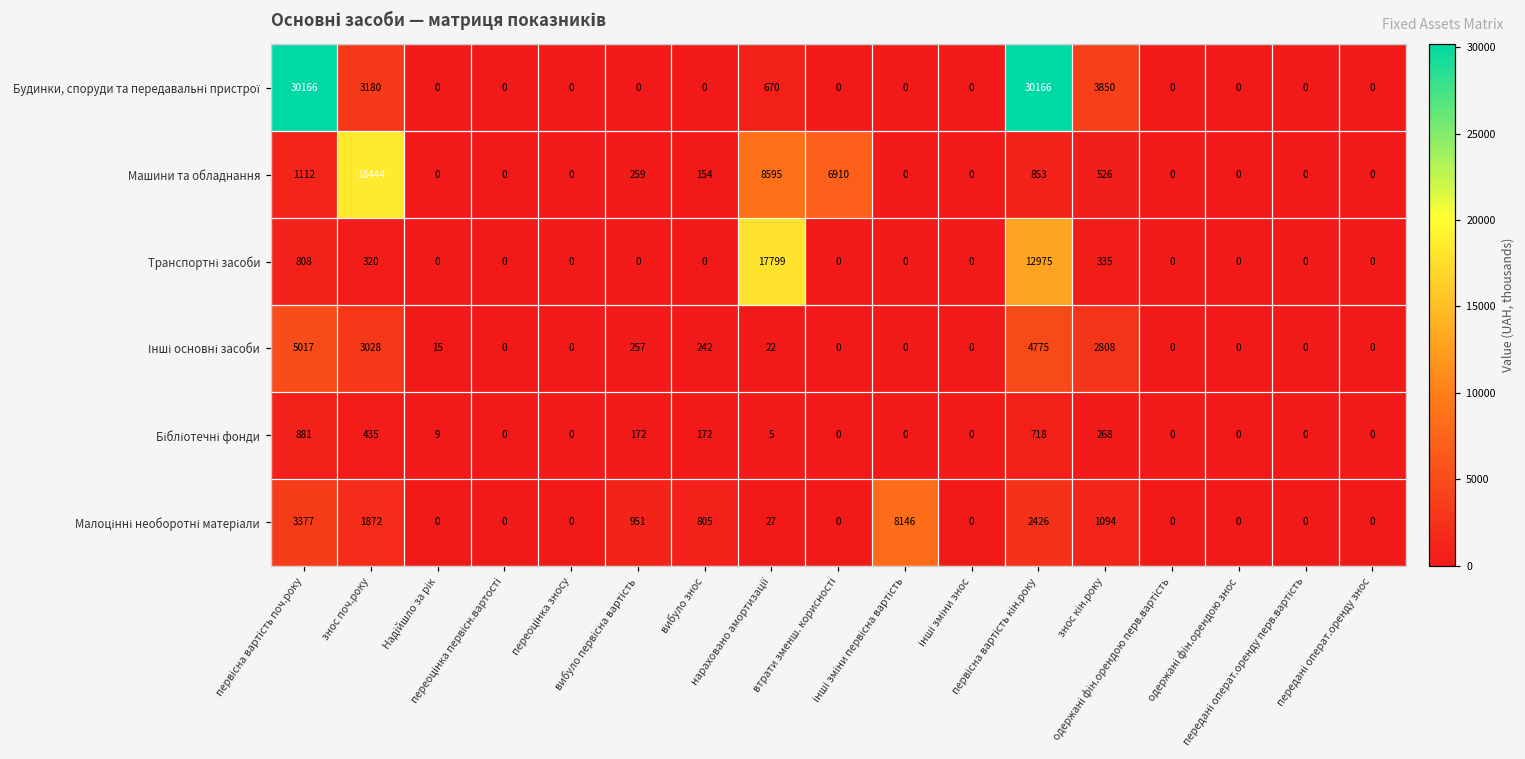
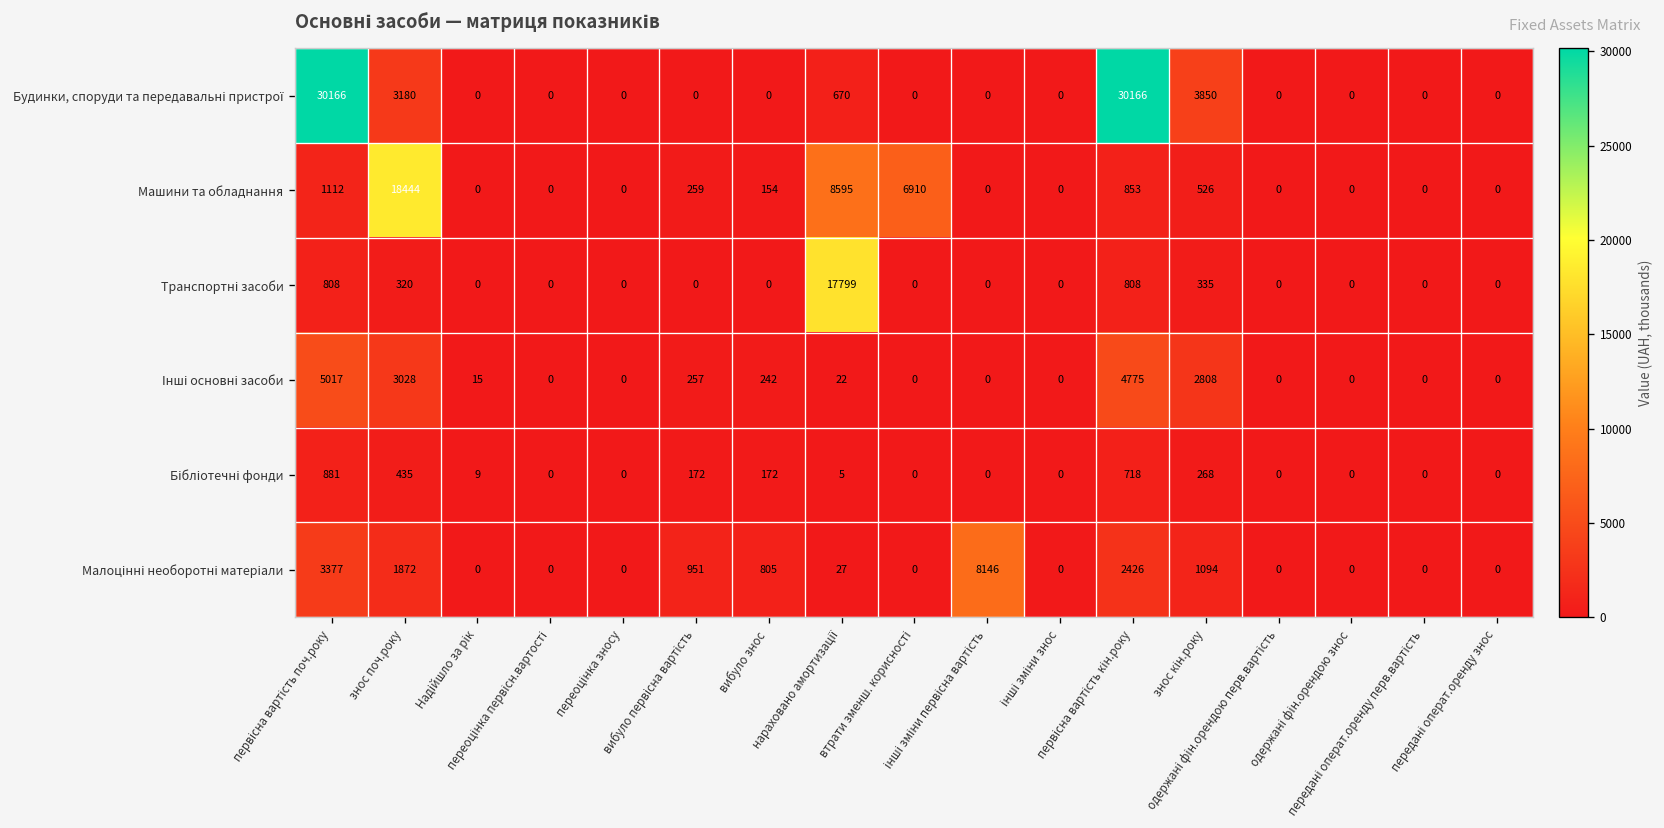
Транспортні засоби, первісна вартість кін.року: 12975 -> 808
